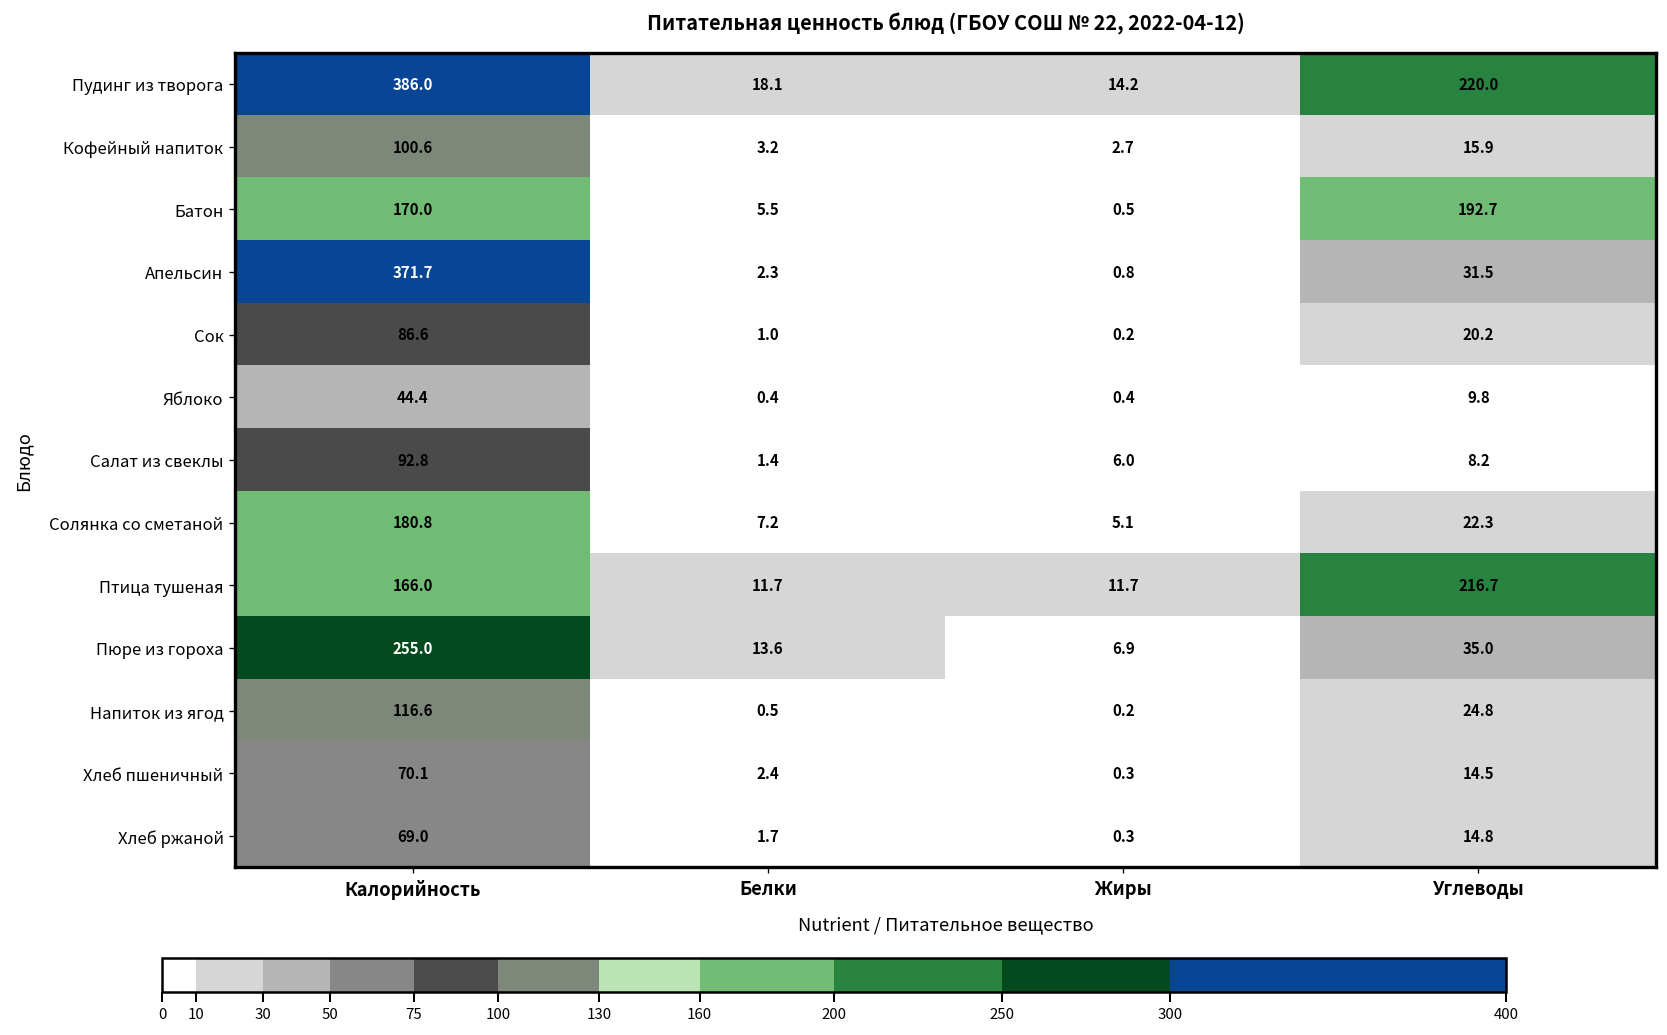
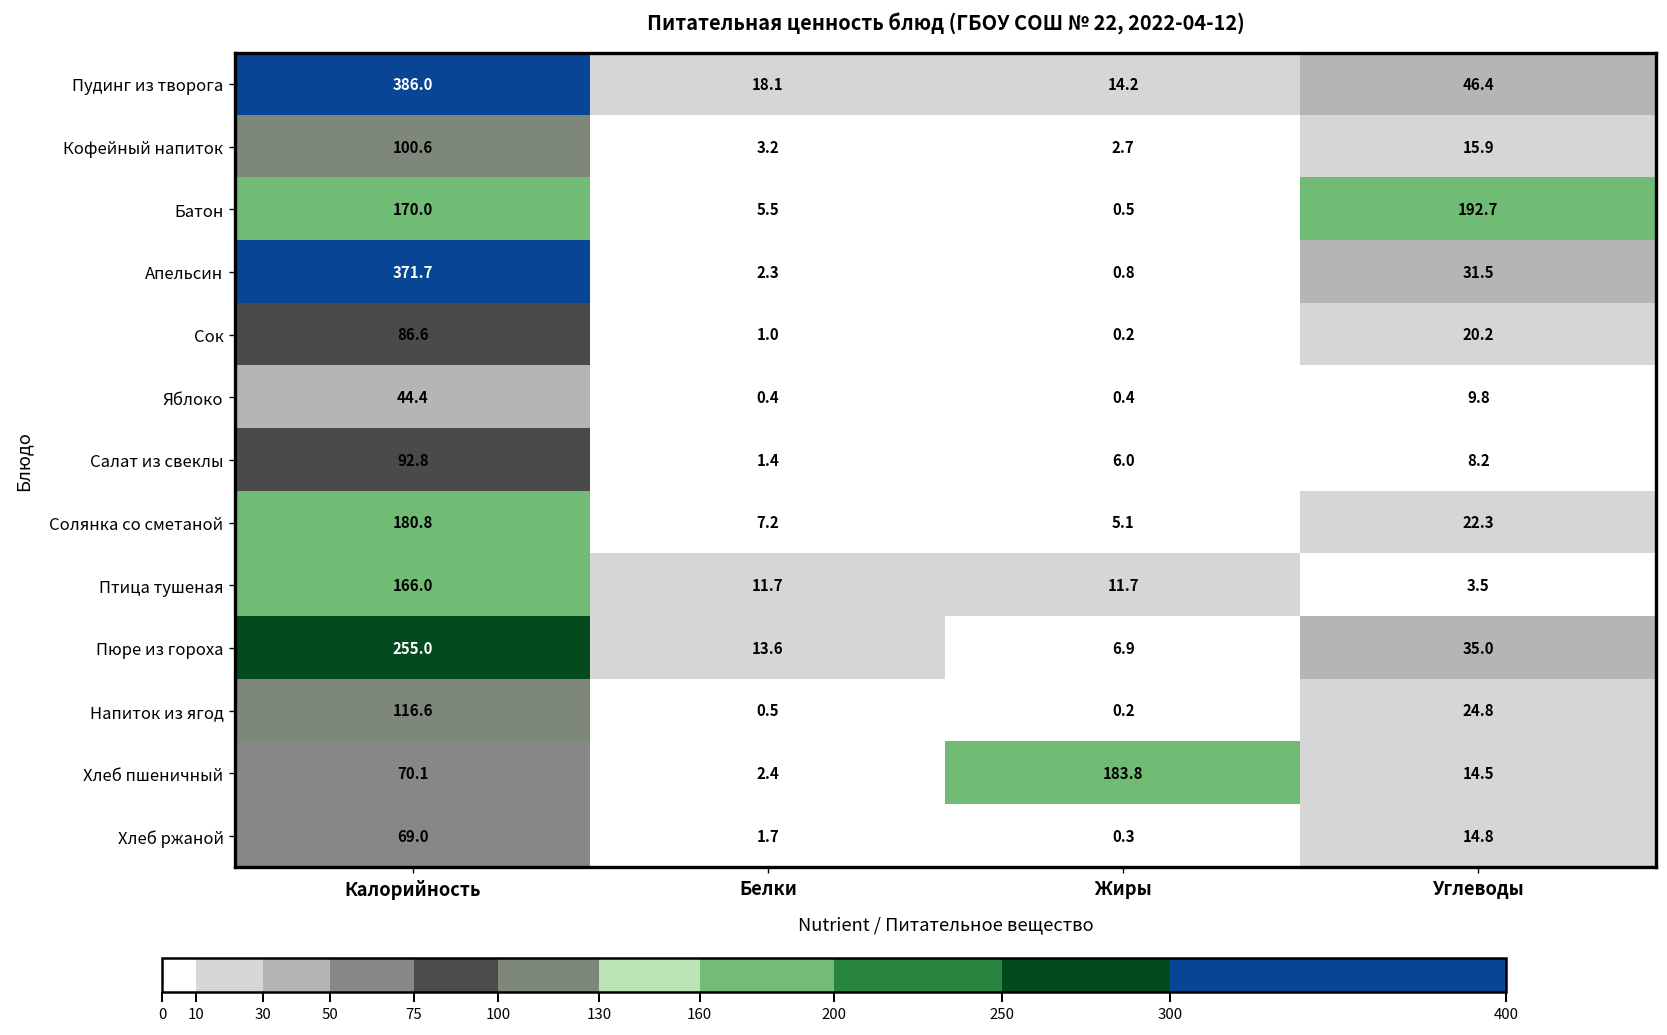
Питательная ценность блюд (ГБОУ СОШ № 22, 2022-04-12), Пудинг из творога, Углеводы: 220.0 -> 46.4
Питательная ценность блюд (ГБОУ СОШ № 22, 2022-04-12), Птица тушеная, Углеводы: 216.7 -> 3.5
Питательная ценность блюд (ГБОУ СОШ № 22, 2022-04-12), Хлеб пшеничный, Жиры: 0.3 -> 183.8
